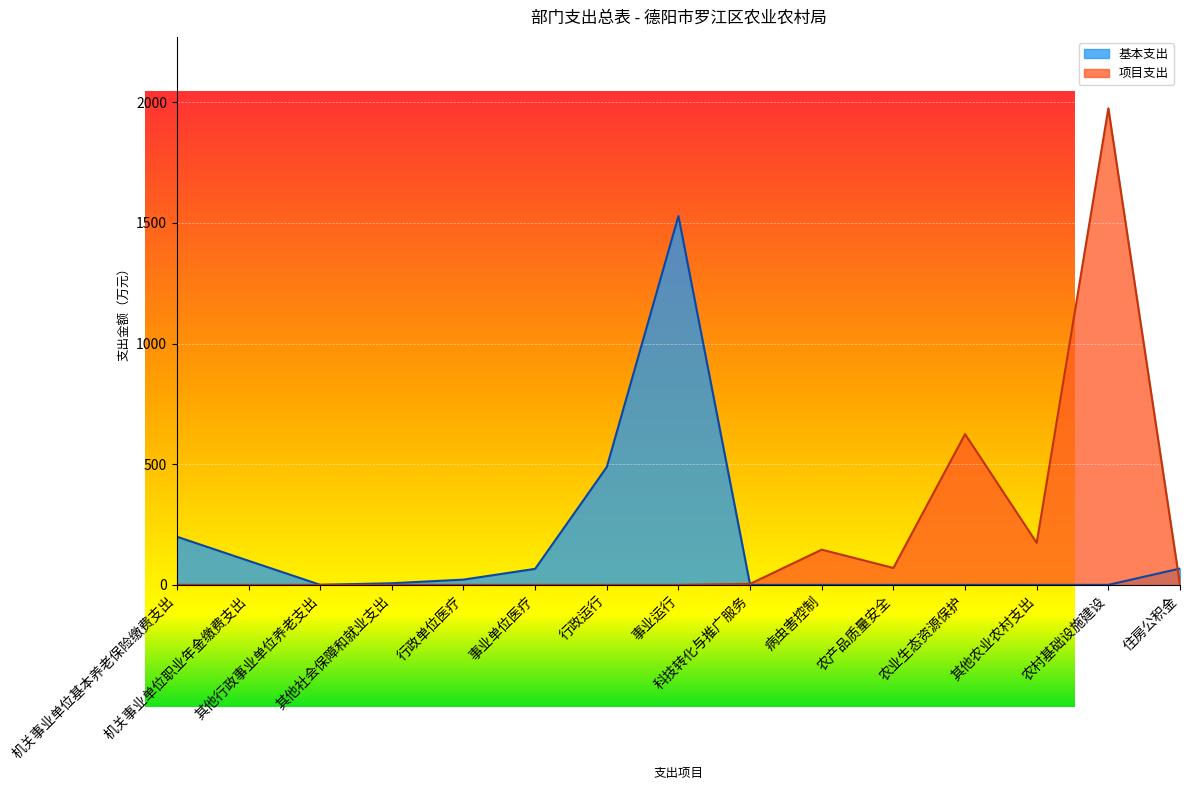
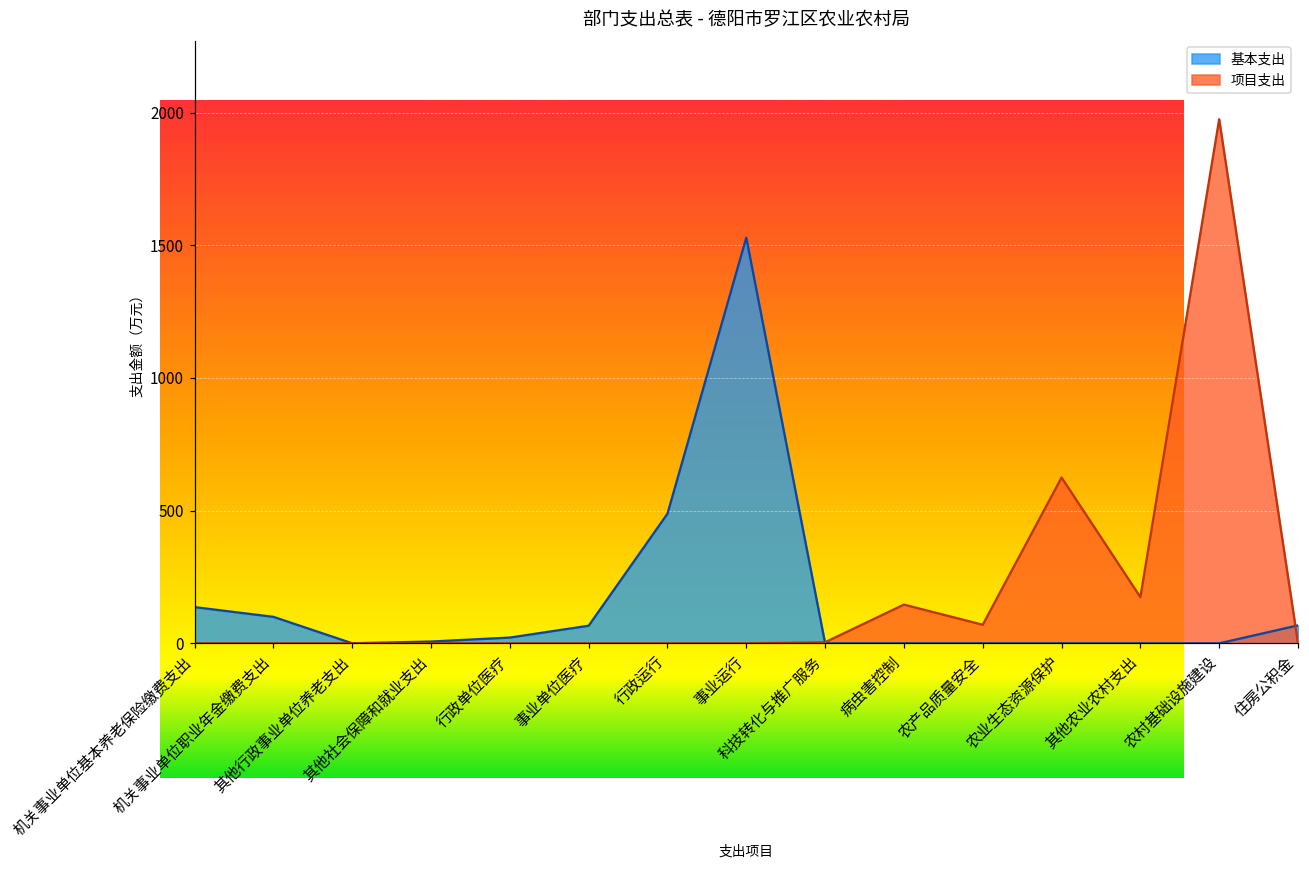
基本支出, 机关事业单位基本养老保险缴费支出: 200 -> 140
